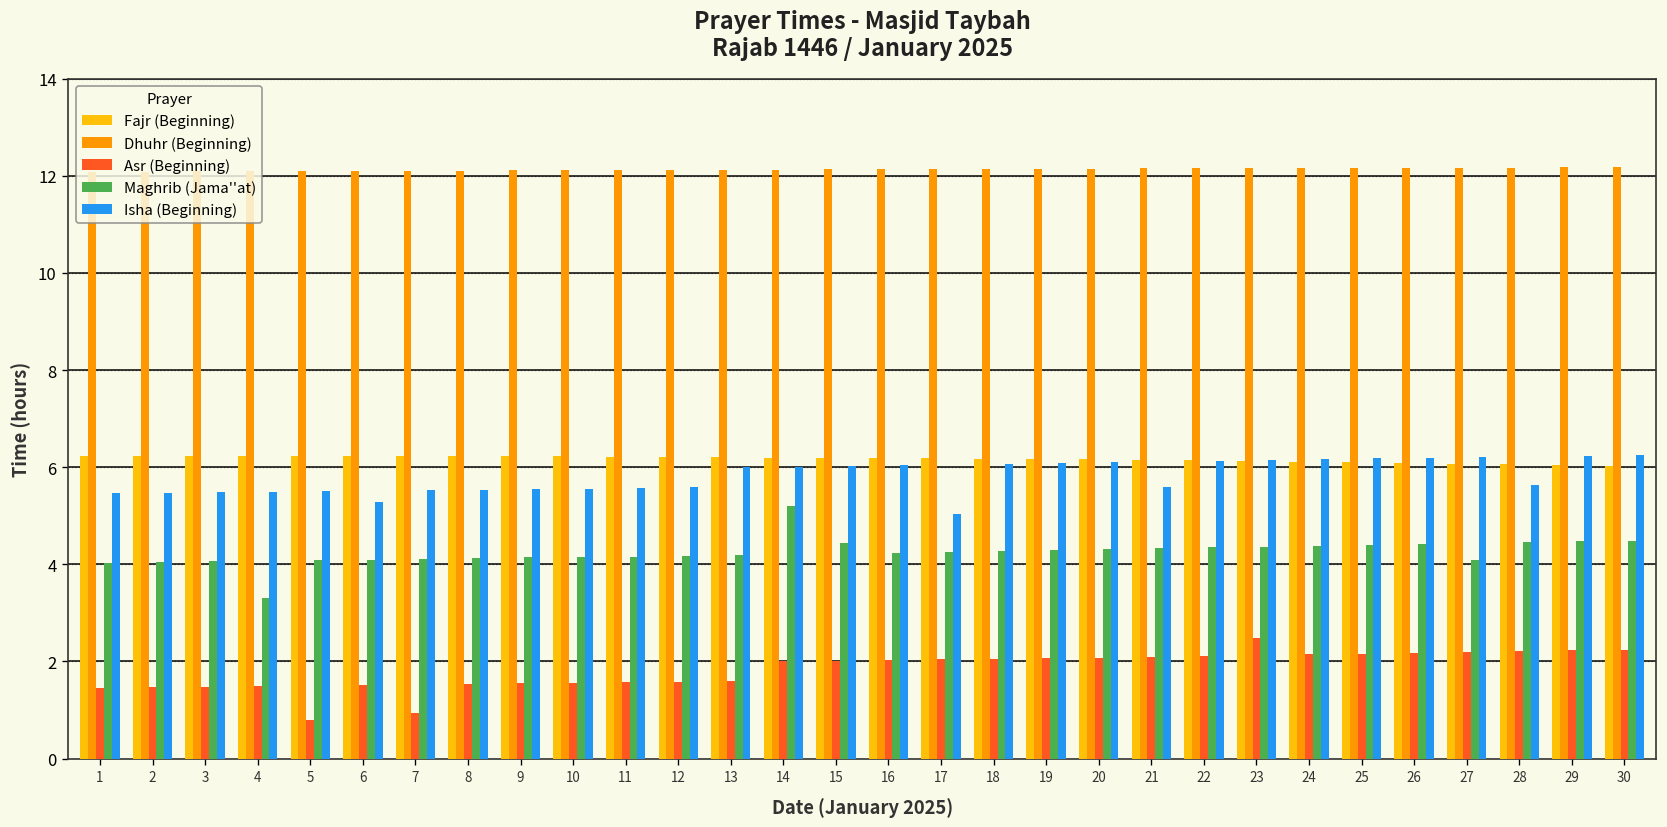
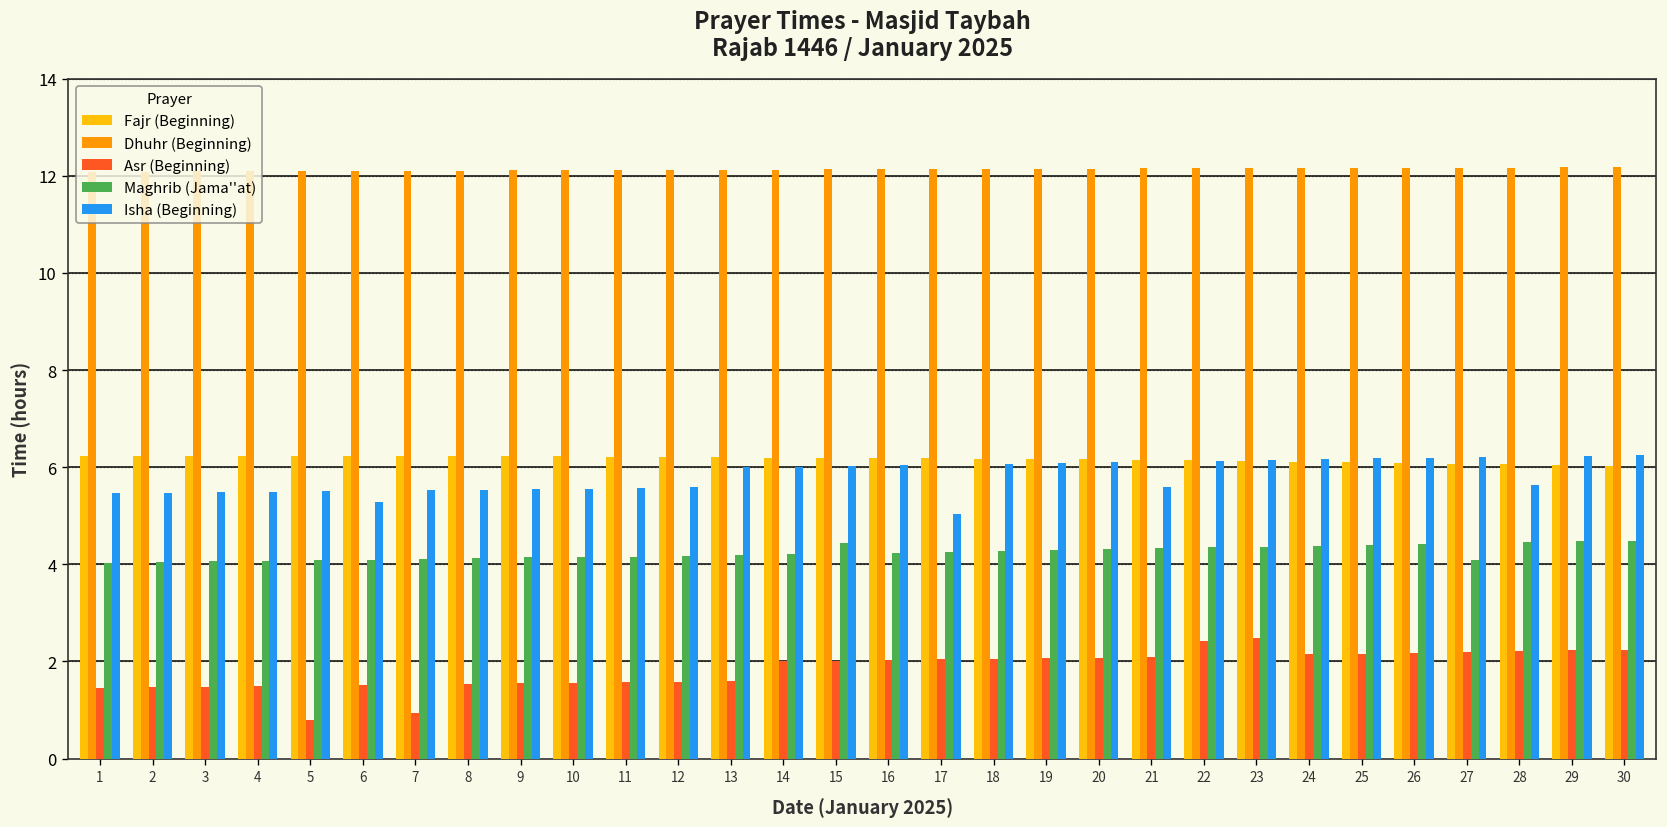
Maghrib (Jama''at), 4: 3.3 -> 4.1
Maghrib (Jama''at), 14: 5.2 -> 4.2
Asr (Beginning), 22: 2.1 -> 2.4
